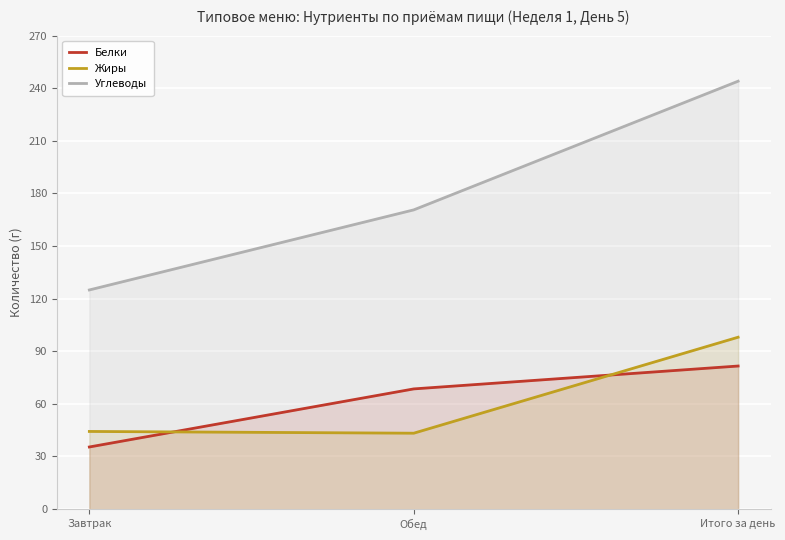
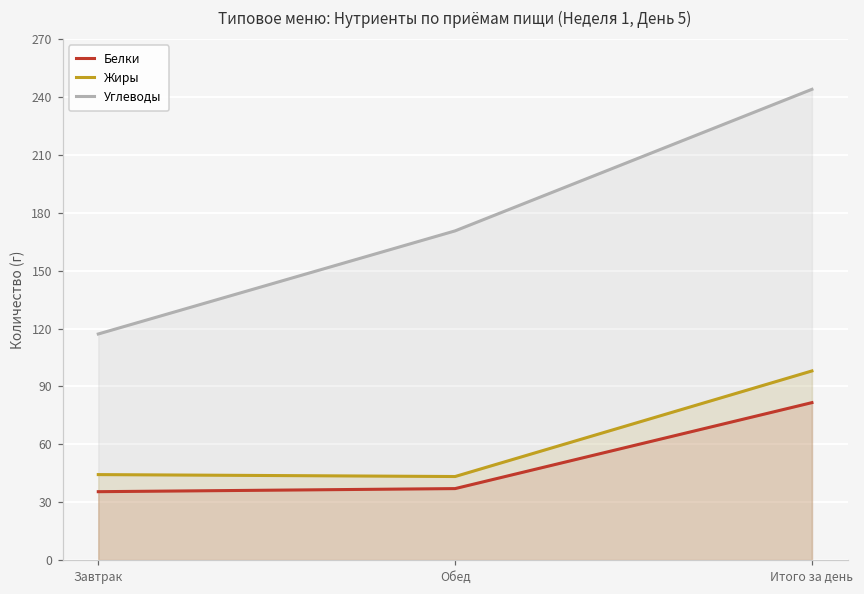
Углеводы, Завтрак: 125 -> 117
Белки, Обед: 69 -> 37
